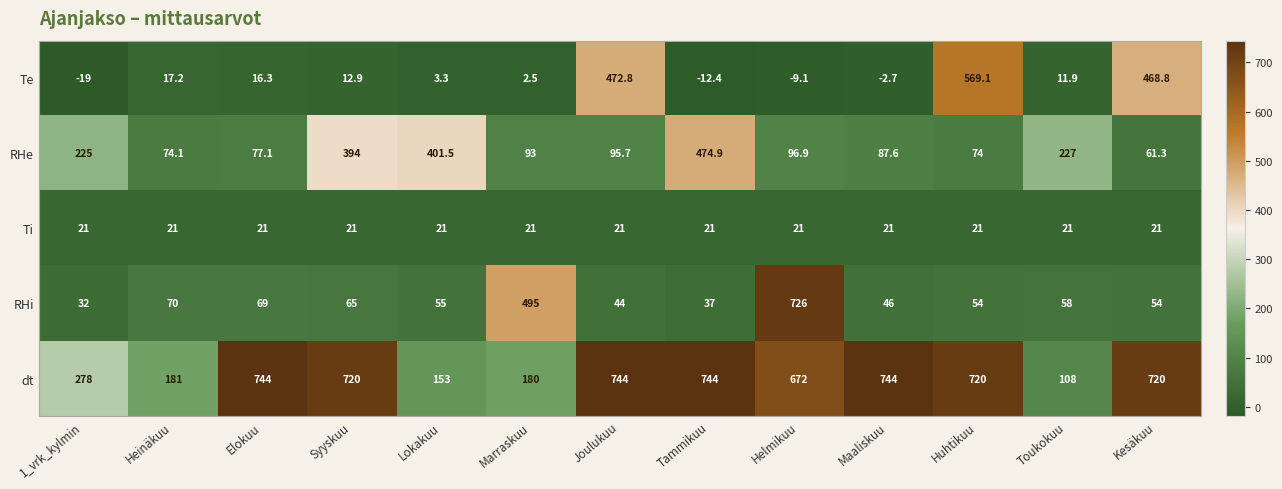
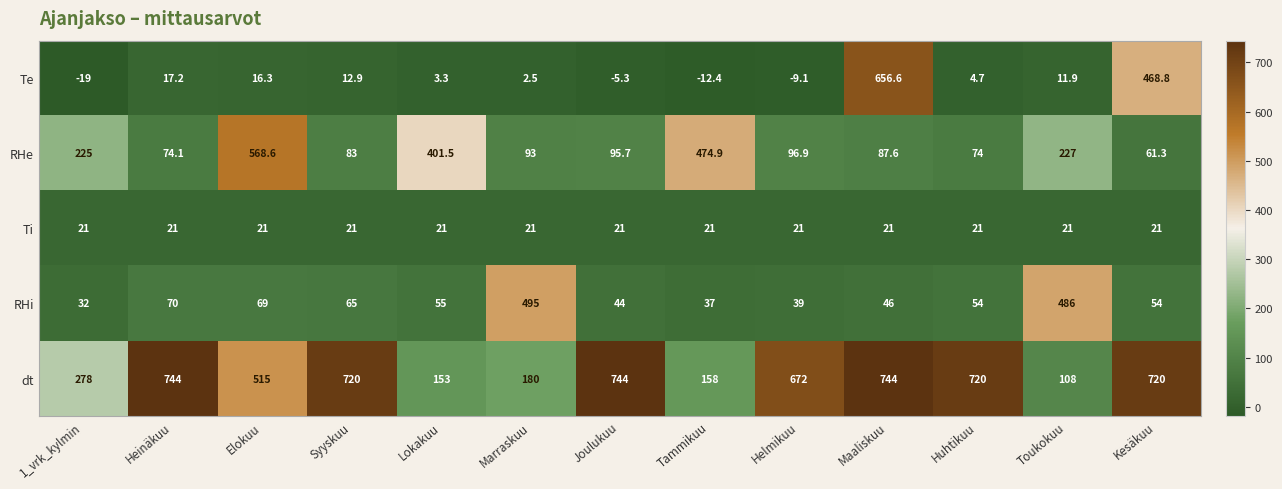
Te, Joulukuu: 472.8 -> -5.3
Te, Maaliskuu: -2.7 -> 656.6
Te, Huhtikuu: 569.1 -> 4.7
RHe, Elokuu: 77.1 -> 568.6
RHe, Syyskuu: 394 -> 83
RHi, Helmikuu: 726 -> 39
RHi, Toukokuu: 58 -> 486
dt, Heinäkuu: 181 -> 744
dt, Elokuu: 744 -> 515
dt, Tammikuu: 744 -> 158
